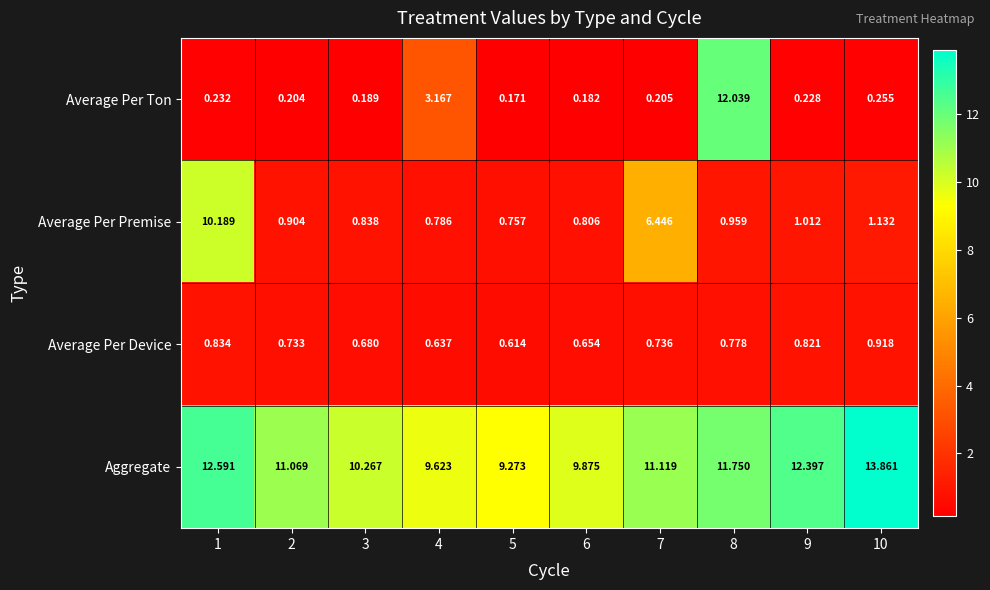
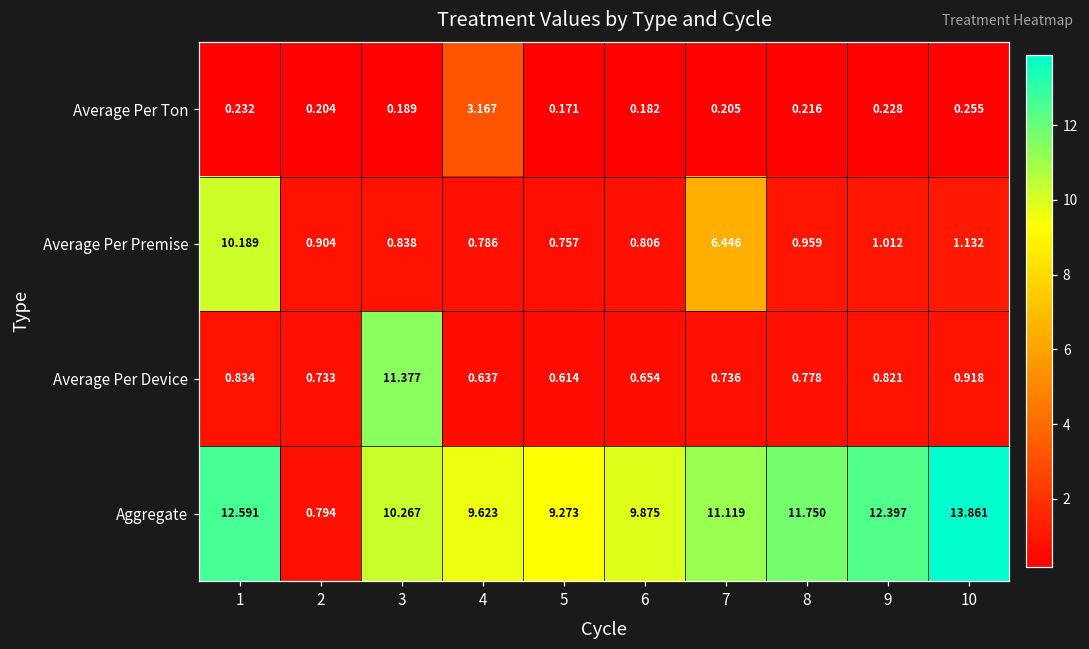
Average Per Ton, 8: 12.039 -> 0.216
Average Per Device, 3: 0.680 -> 11.377
Aggregate, 2: 11.069 -> 0.794
